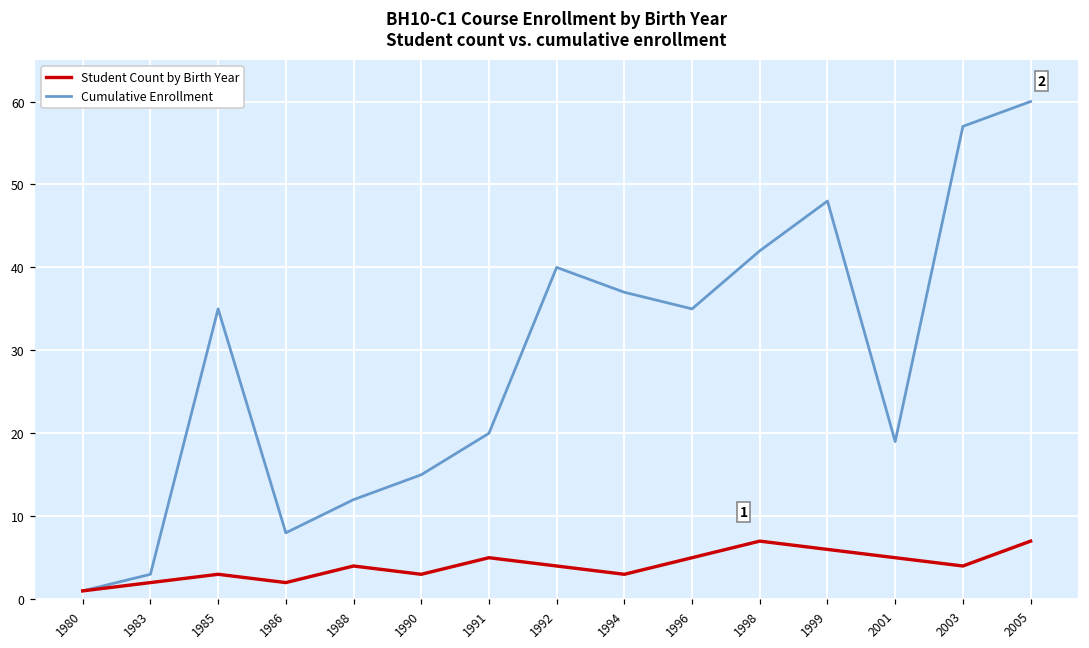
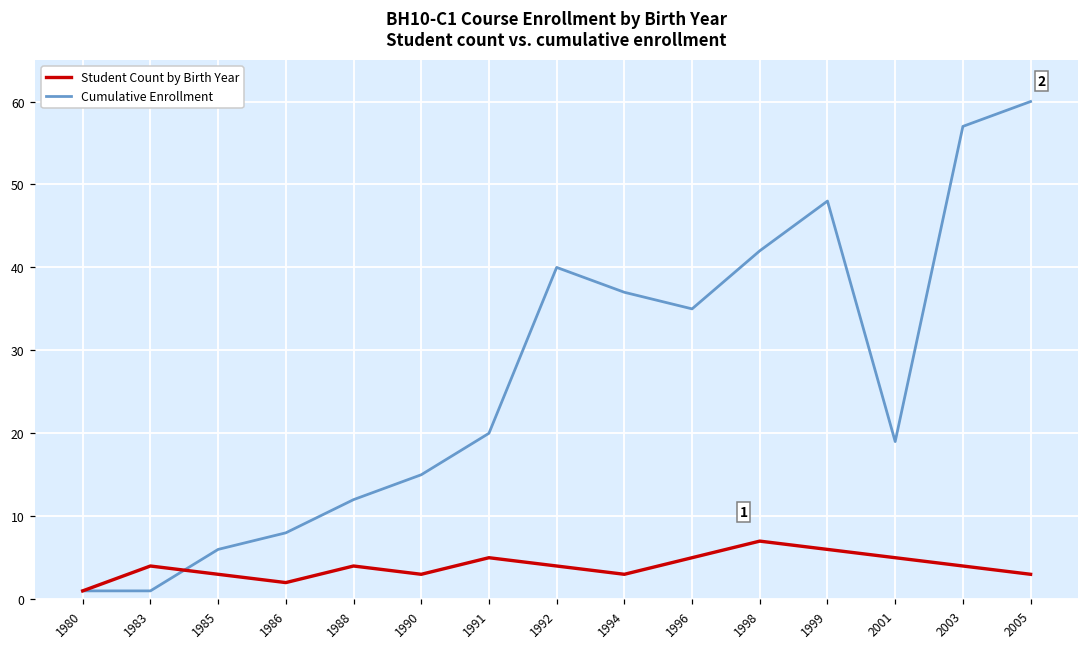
Student Count by Birth Year, 1983: 2 -> 4
Cumulative Enrollment, 1983: 3 -> 1
Cumulative Enrollment, 1985: 35 -> 6
Student Count by Birth Year, 2005: 7 -> 3
